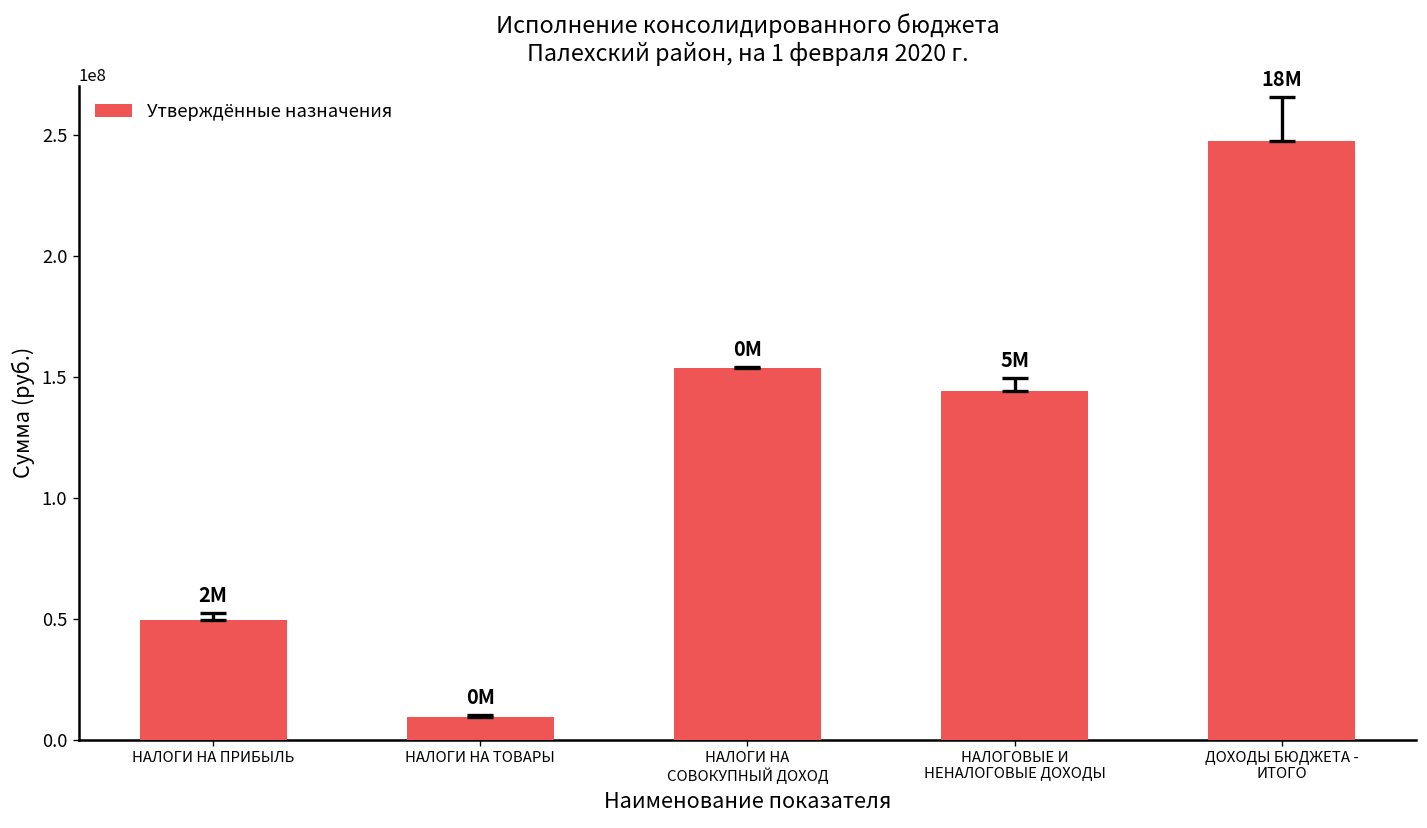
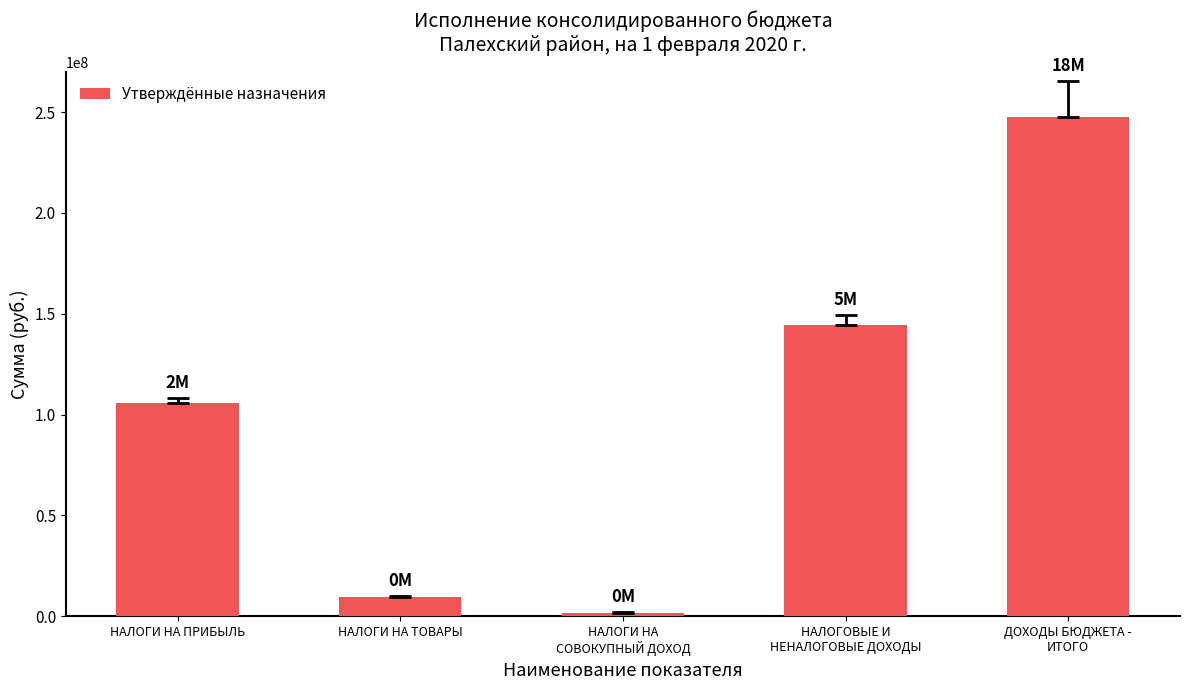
Утверждённые назначения, НАЛОГИ НА ПРИБЫЛЬ: 50000000 -> 106000000
Утверждённые назначения, НАЛОГИ НА СОВОКУПНЫЙ ДОХОД: 154000000 -> 2000000
